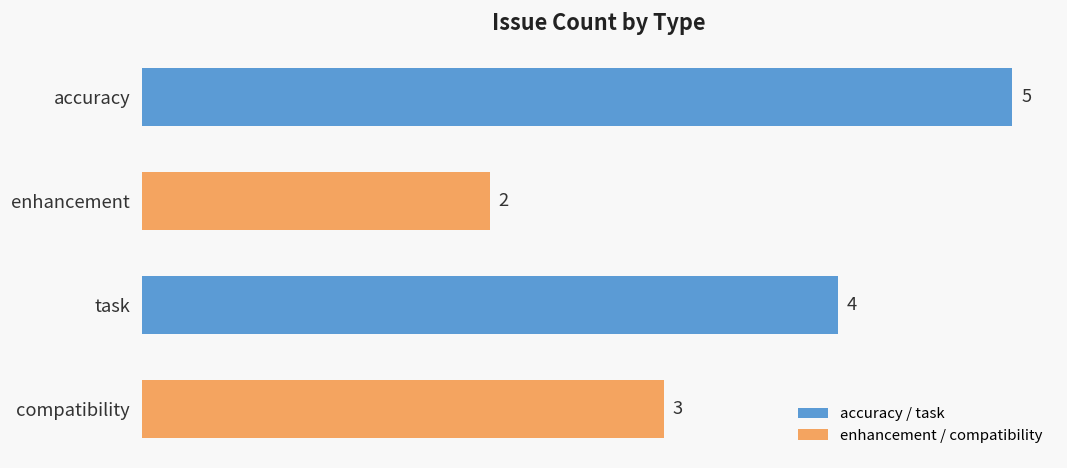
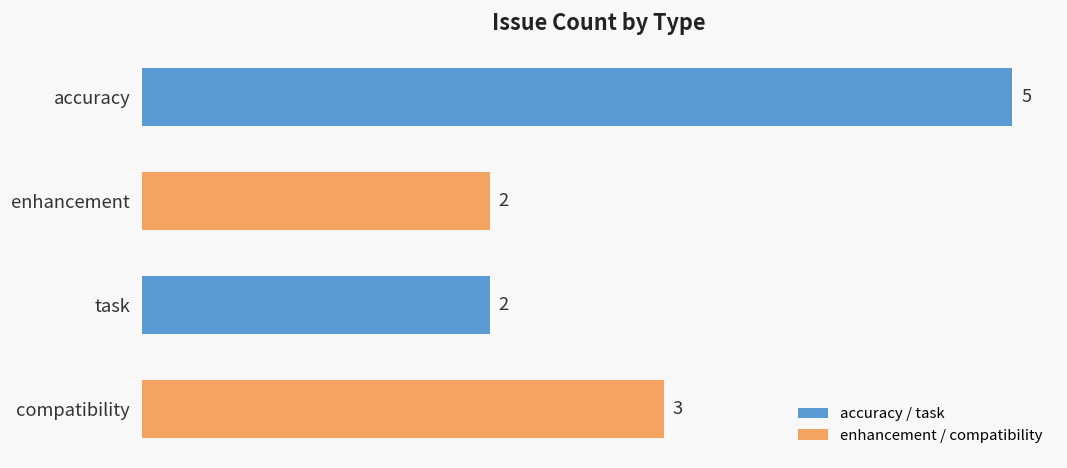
task: 4 -> 2
